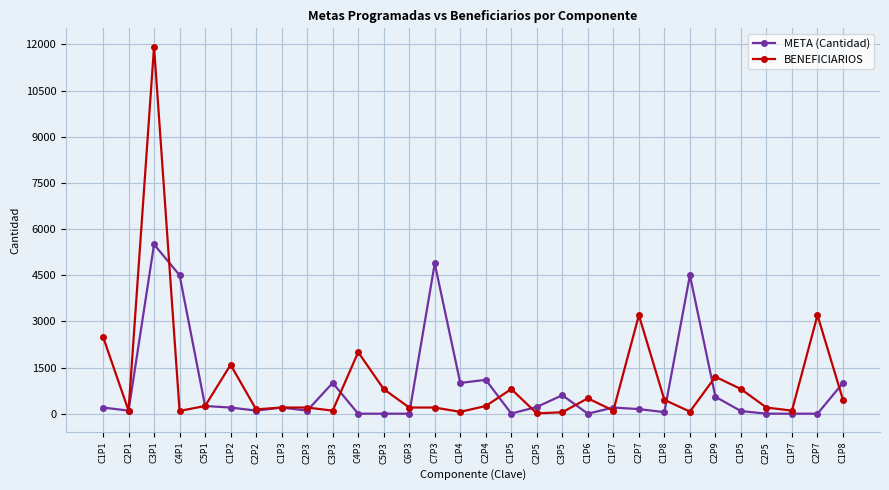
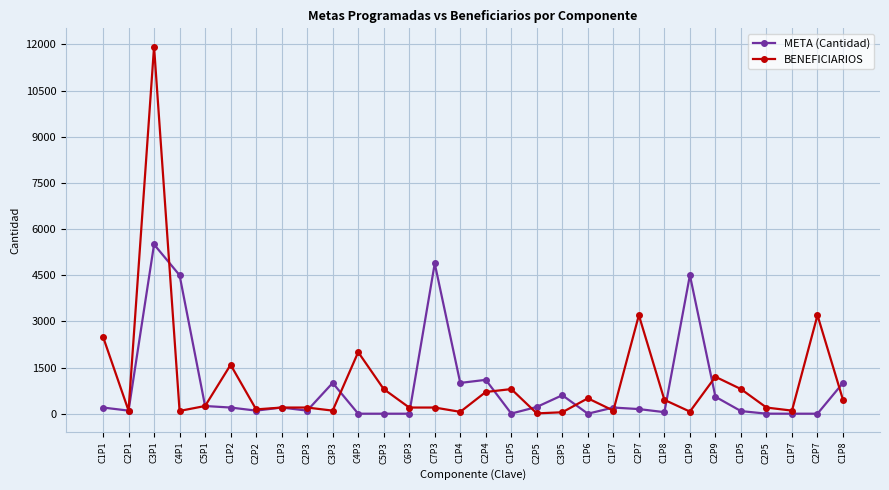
BENEFICIARIOS, C2P4: 300 -> 700
